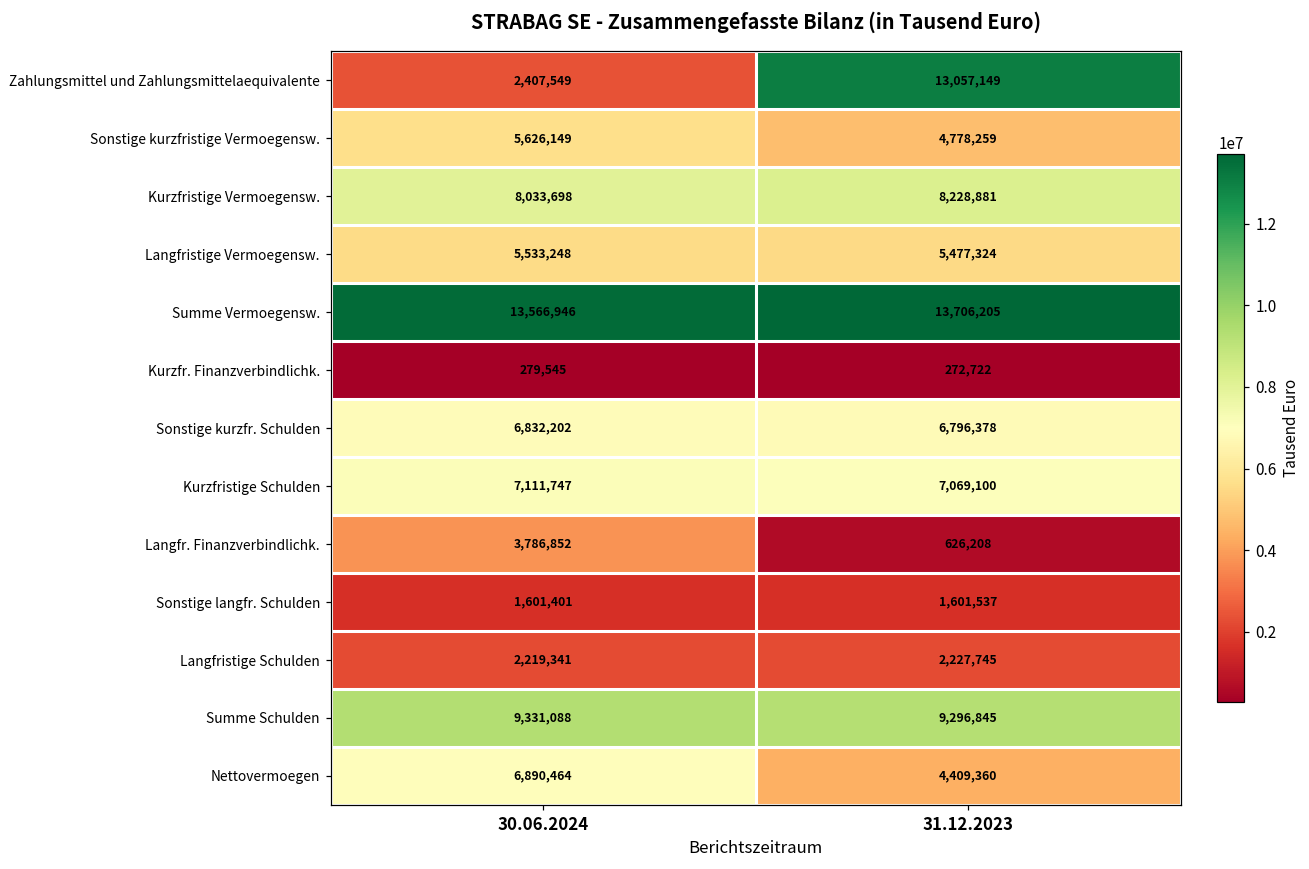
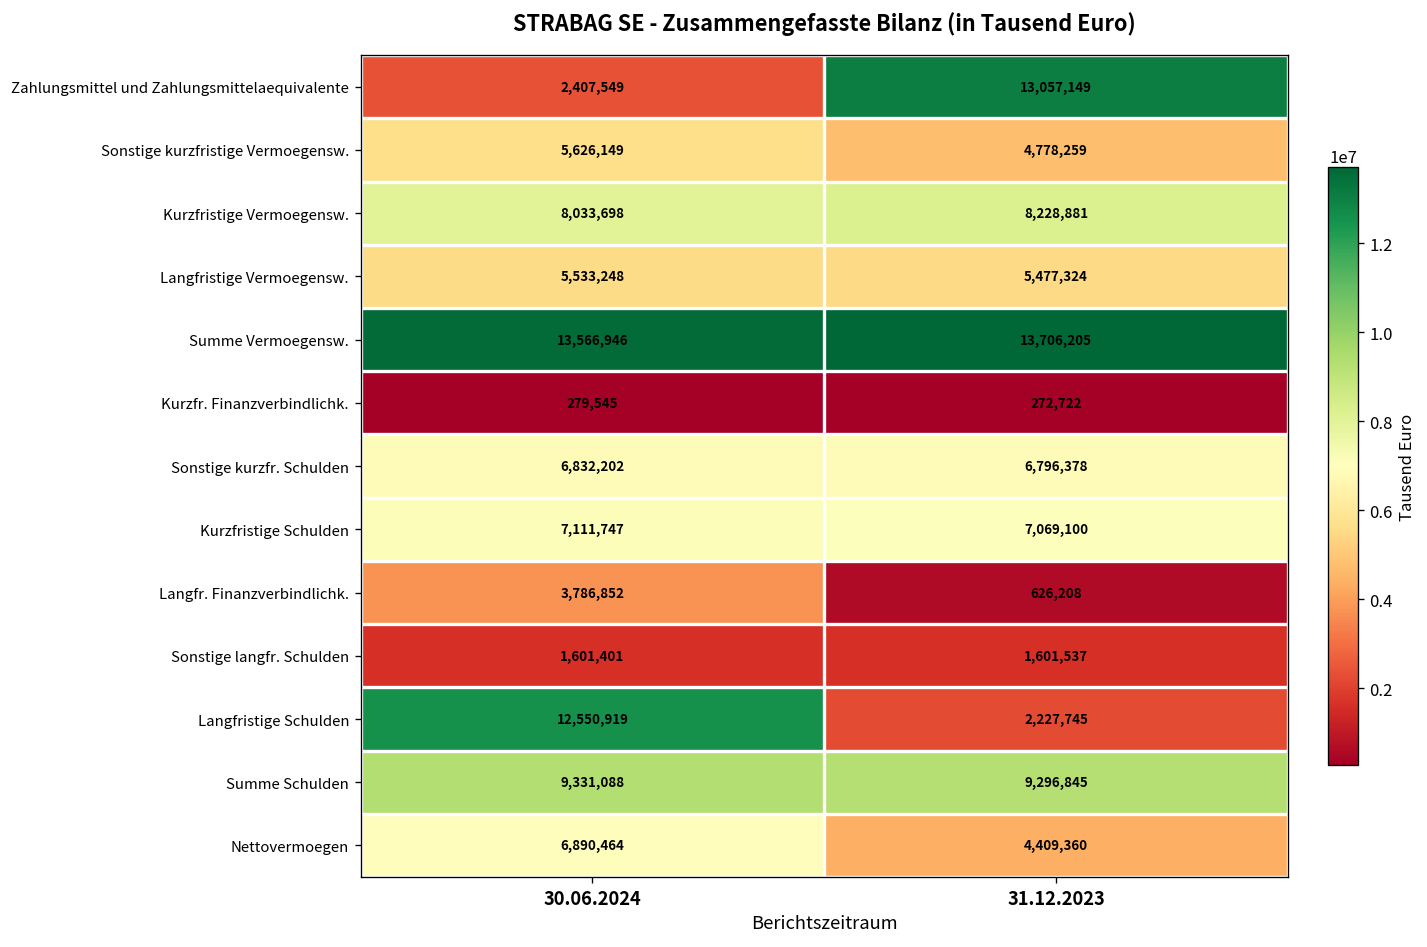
Langfristige Schulden, 30.06.2024: 2,219,341 -> 12,550,919
